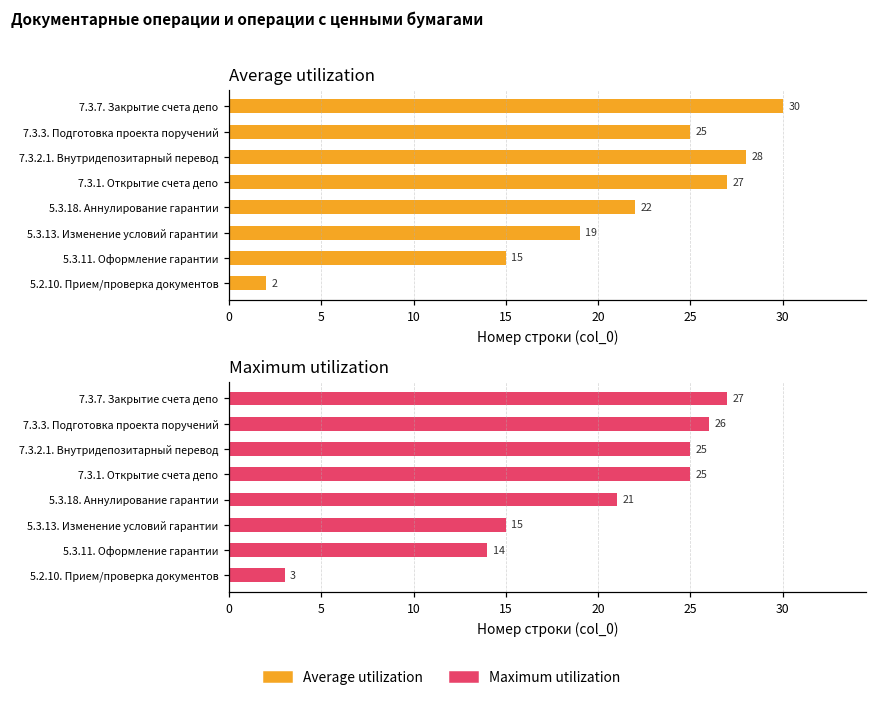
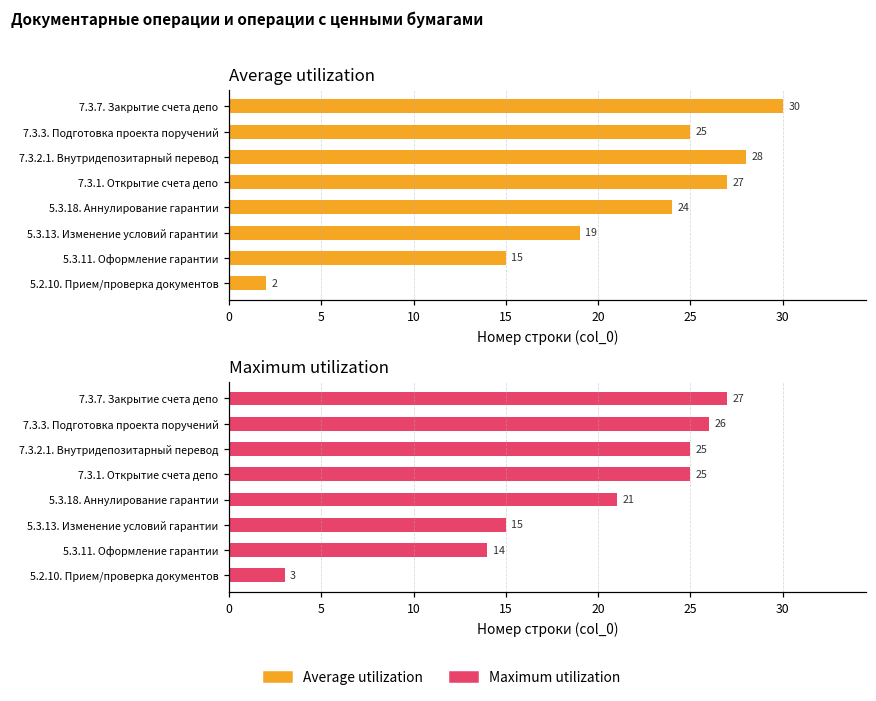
Average utilization, 5.3.18. Аннулирование гарантии: 22 -> 24
